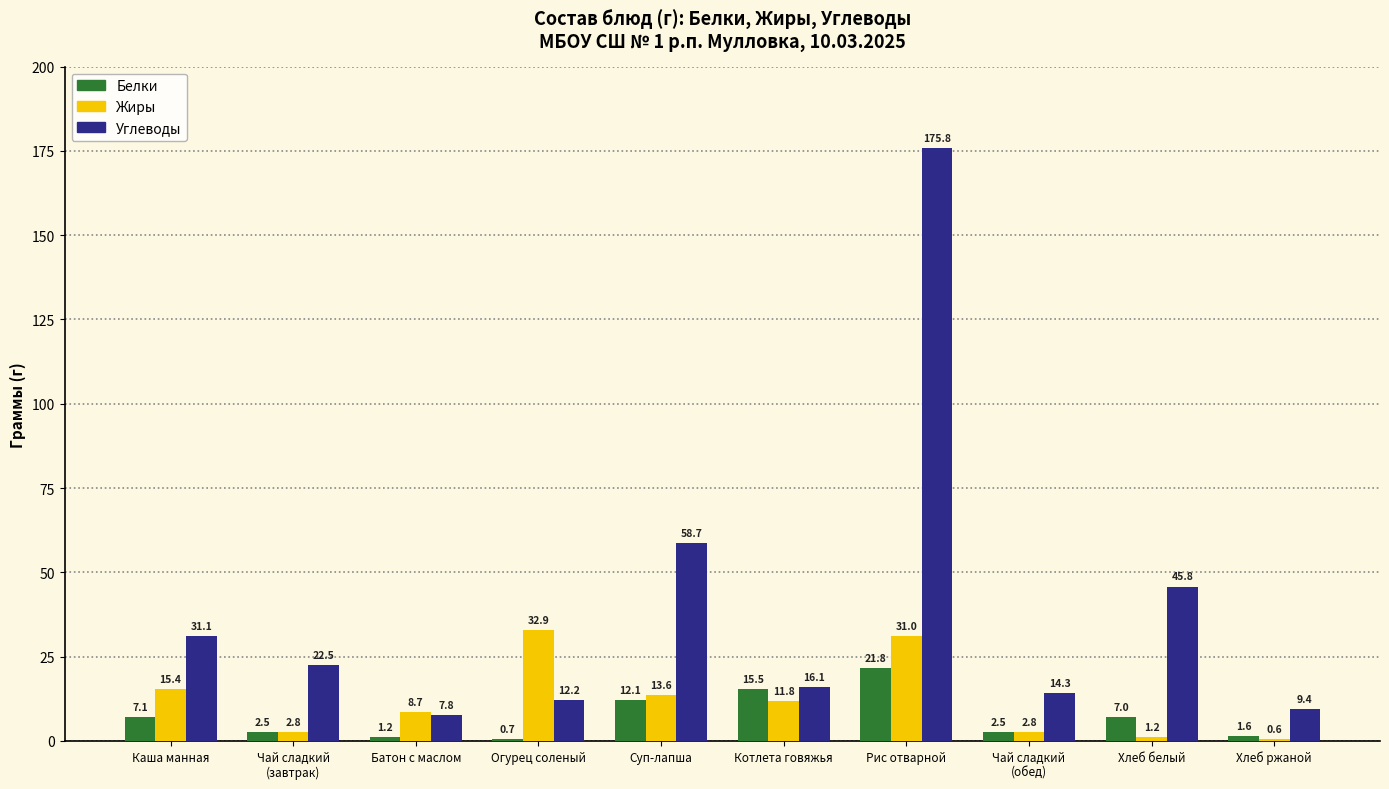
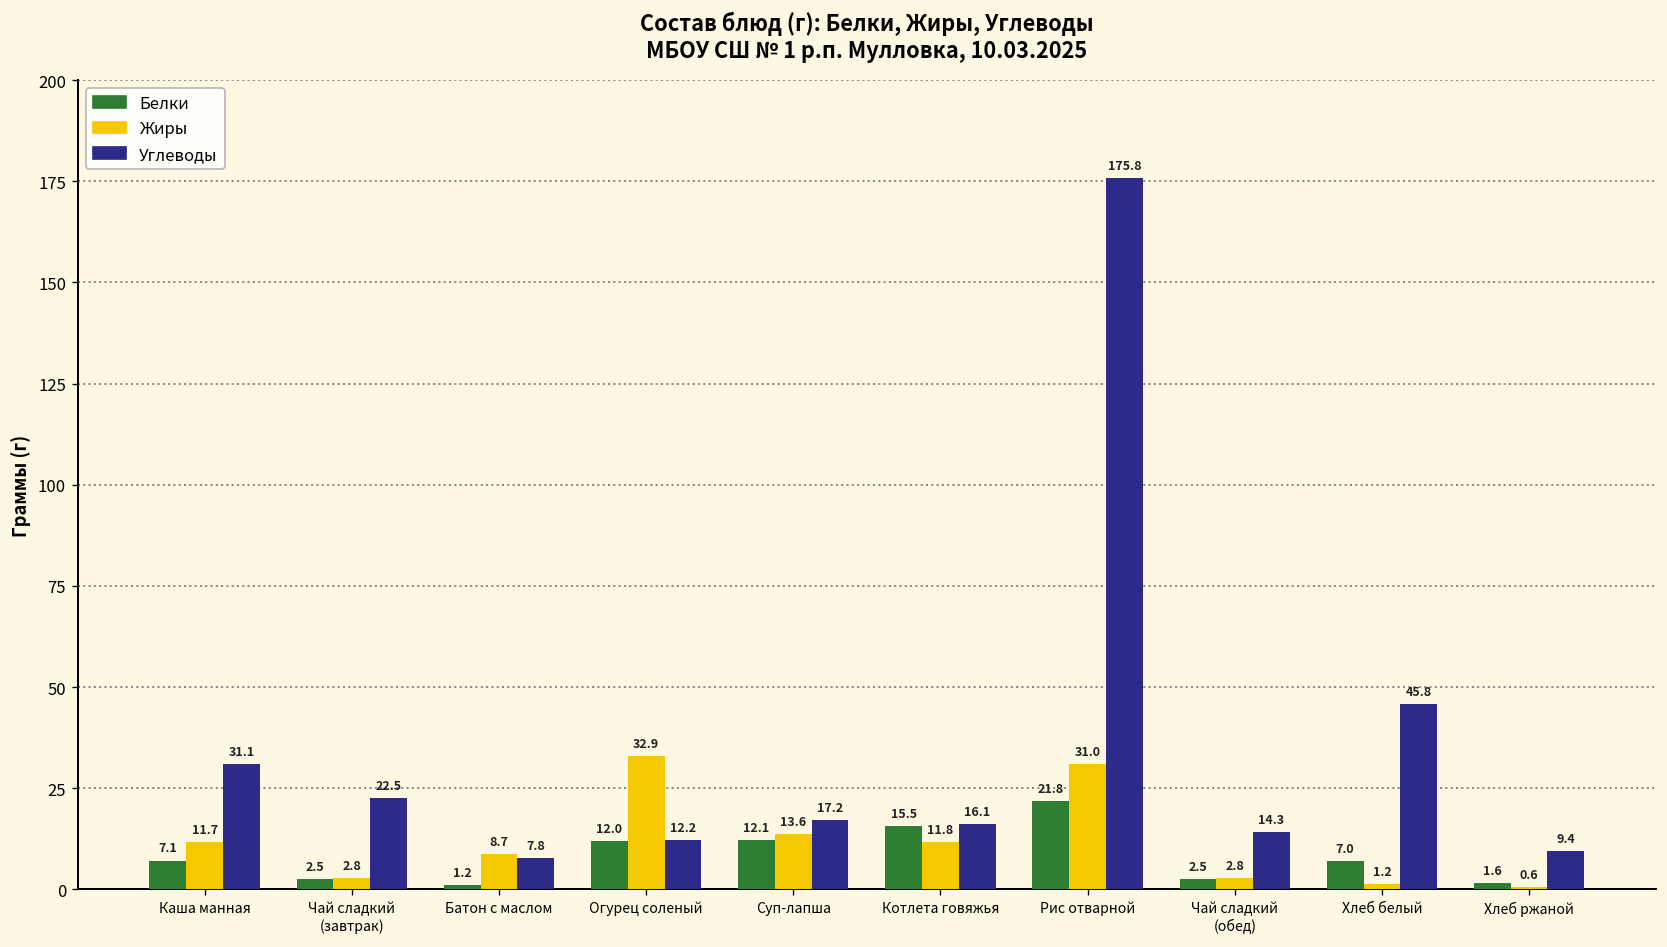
Жиры, Каша манная: 15.4 -> 11.7
Белки, Огурец соленый: 0.7 -> 12.0
Углеводы, Суп-лапша: 58.7 -> 17.2
